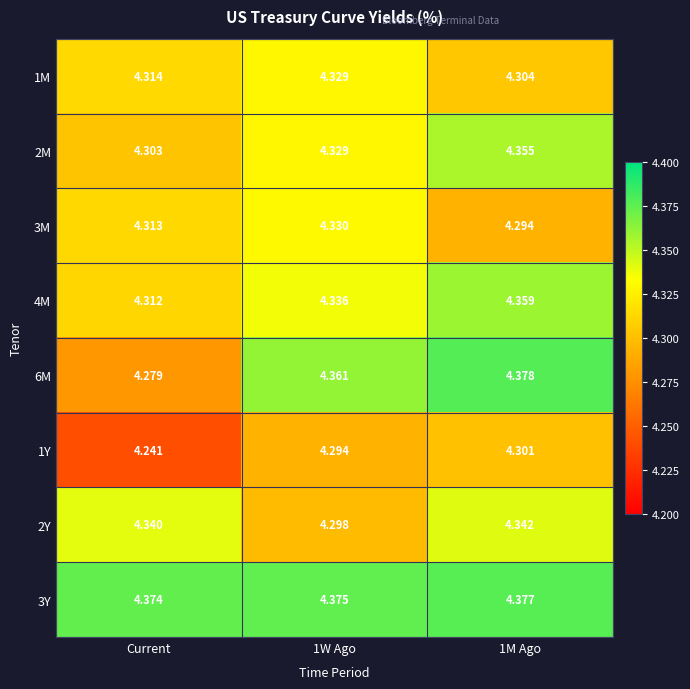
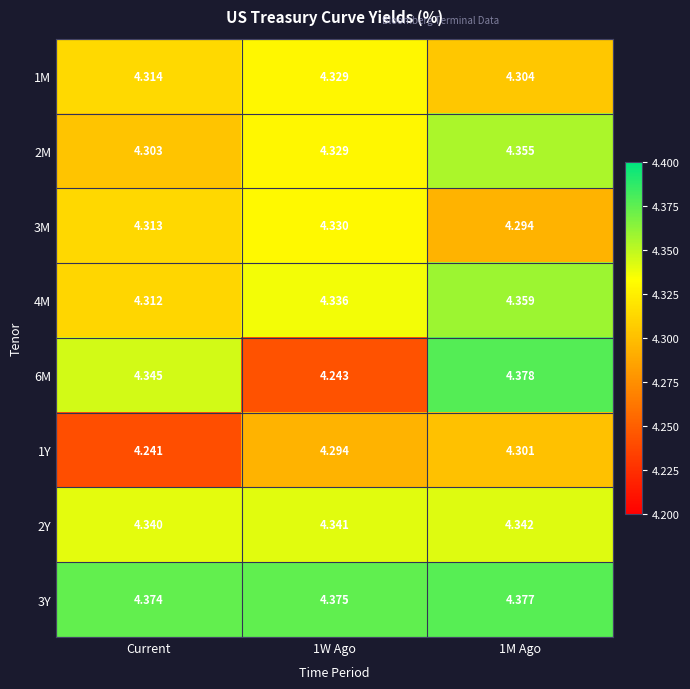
6M, Current: 4.279 -> 4.345
6M, 1W Ago: 4.361 -> 4.243
2Y, 1W Ago: 4.298 -> 4.341
